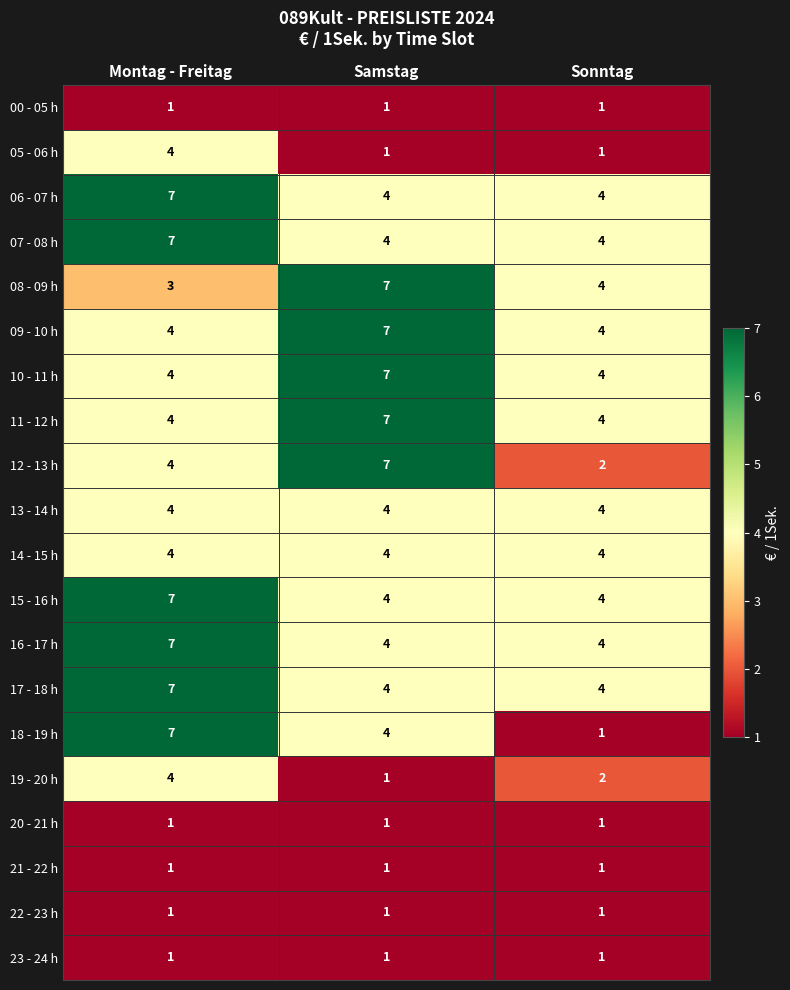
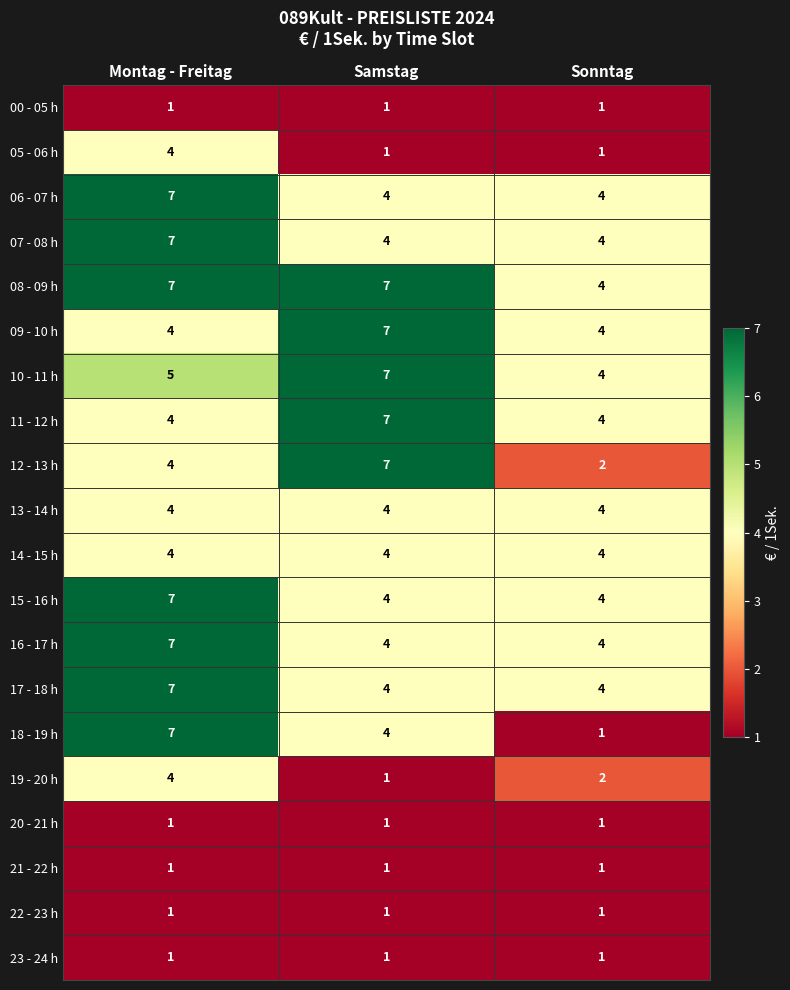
08 - 09 h, Montag - Freitag: 3 -> 7
10 - 11 h, Montag - Freitag: 4 -> 5
